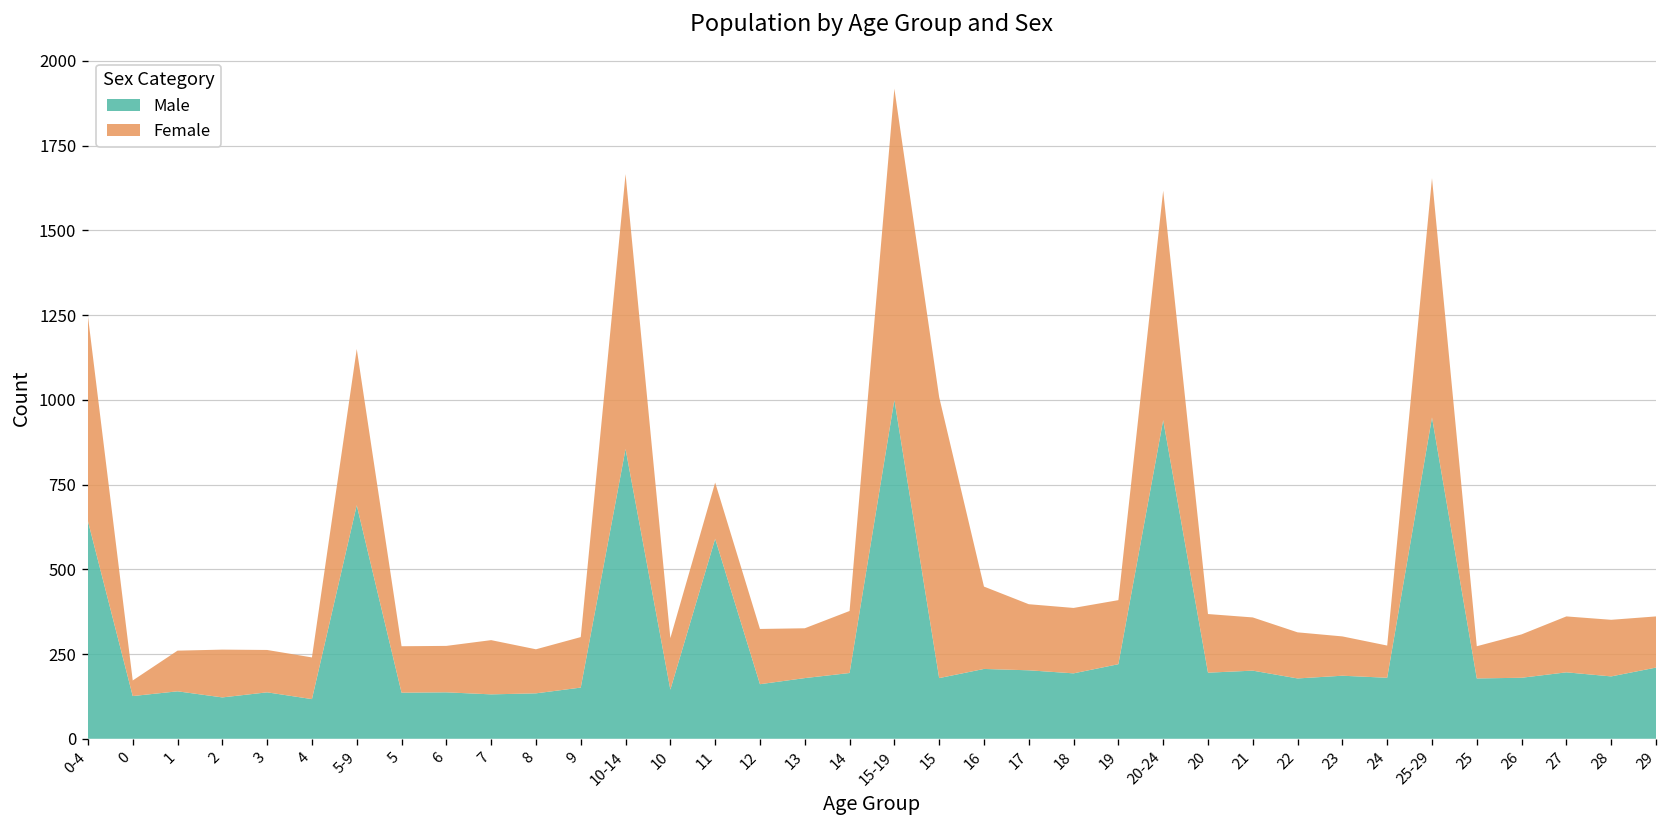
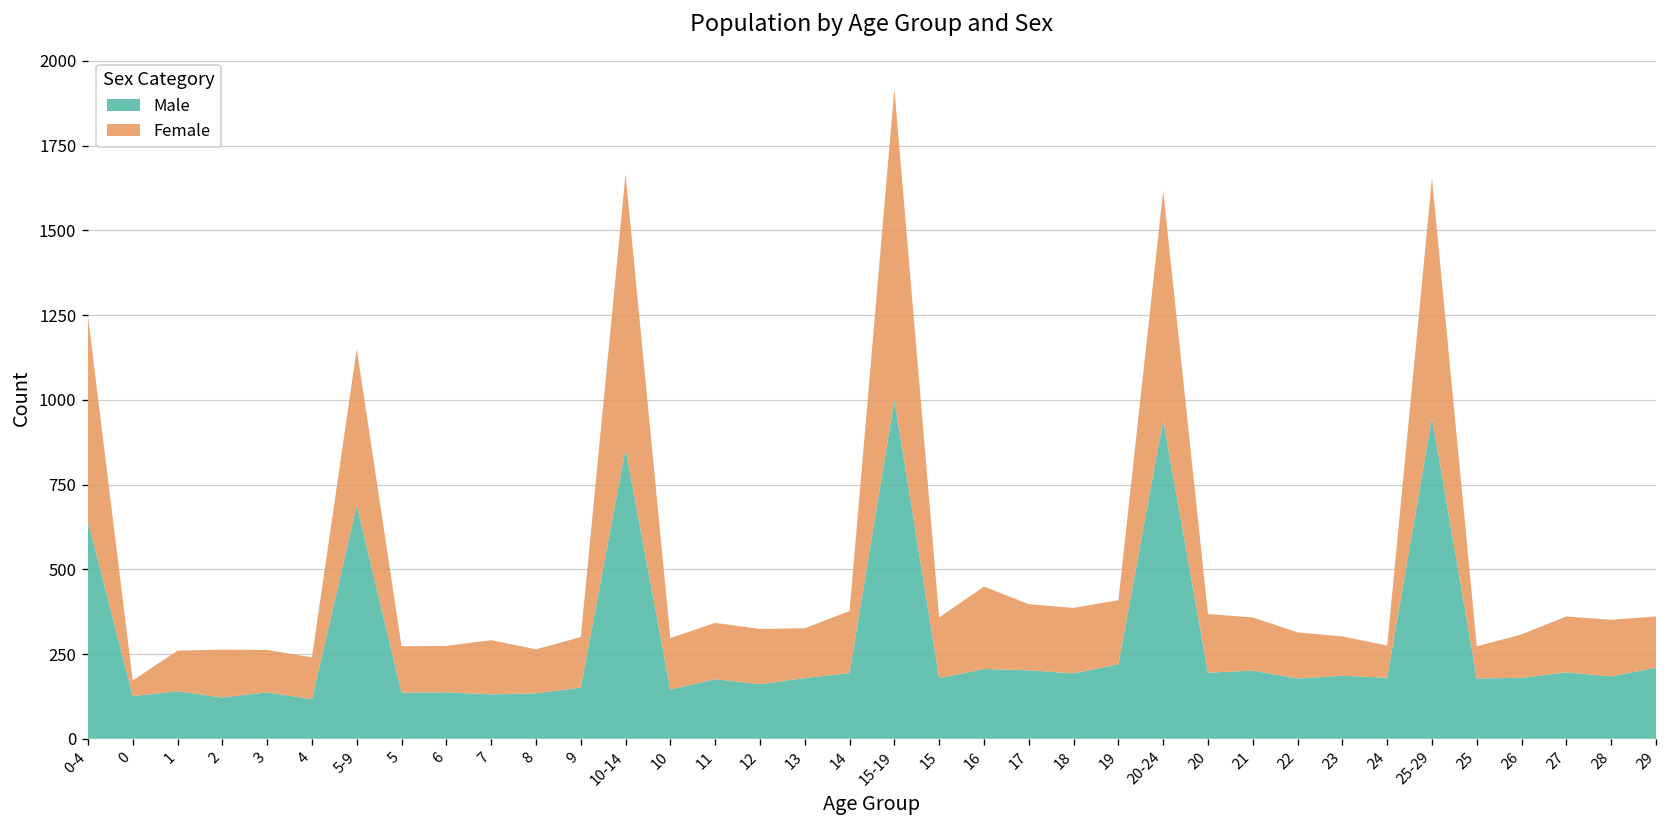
Male, 11: 590 -> 180
Female, 15: 830 -> 180
